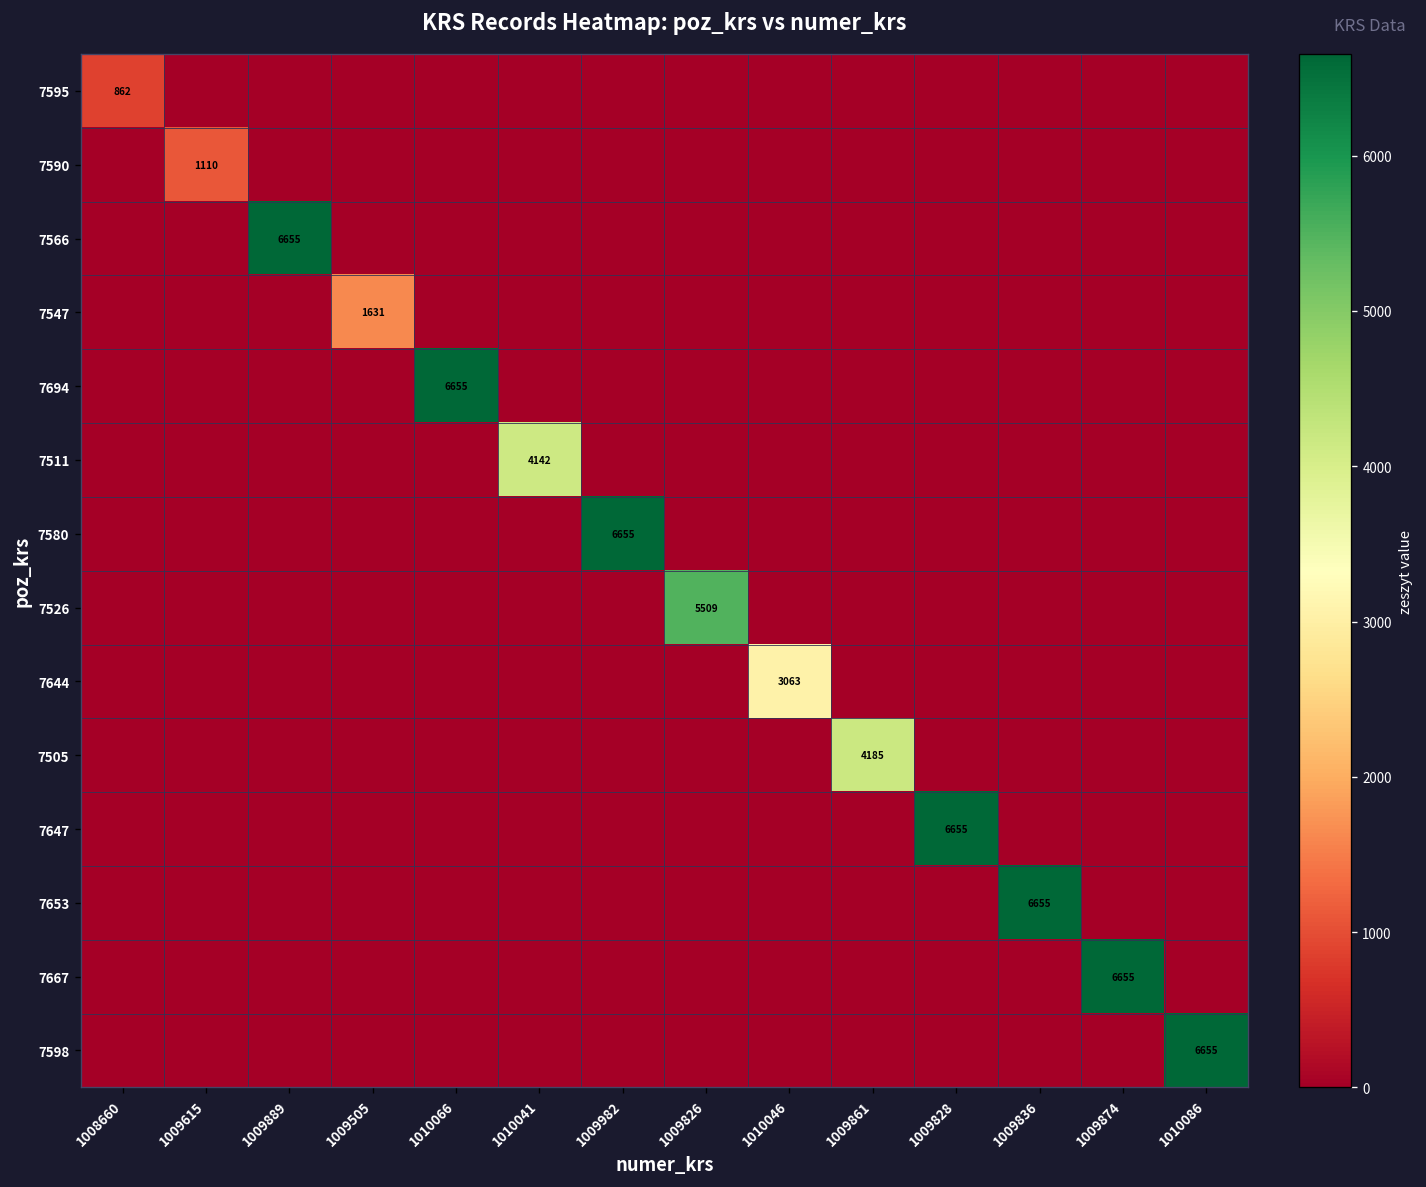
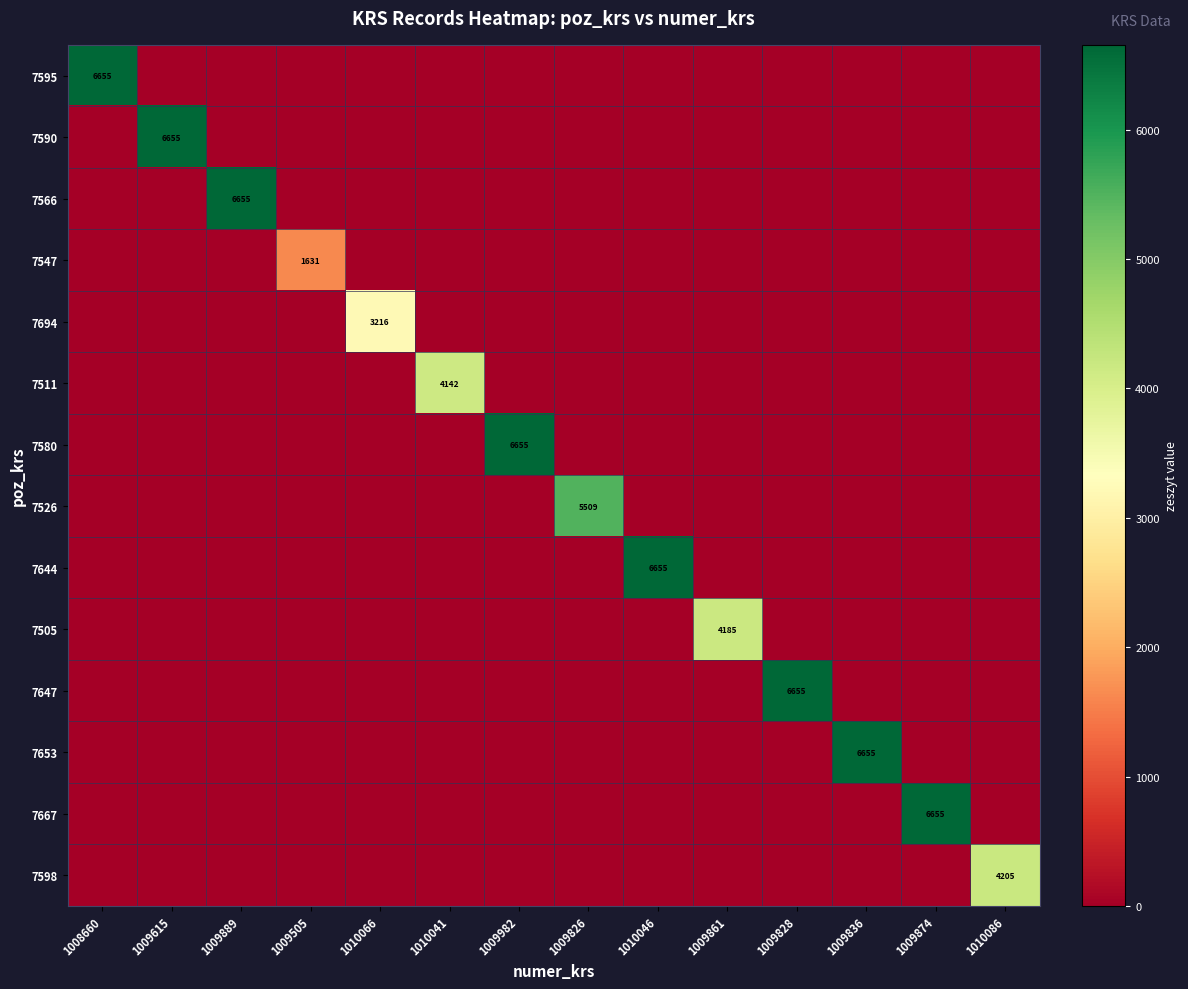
7595, 1008660: 862 -> 6655
7590, 1009615: 1110 -> 6655
7694, 1010066: 6655 -> 3216
7644, 1010046: 3063 -> 6655
7598, 1010086: 6655 -> 4205
